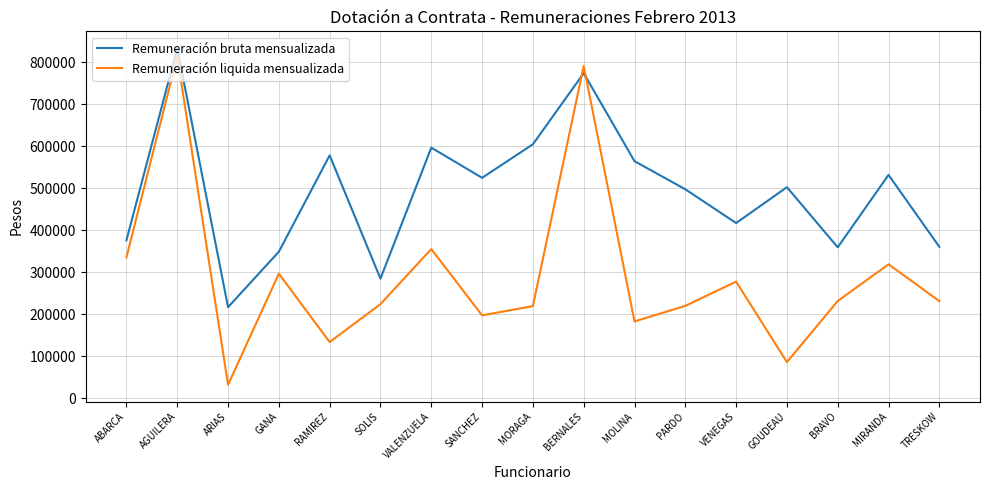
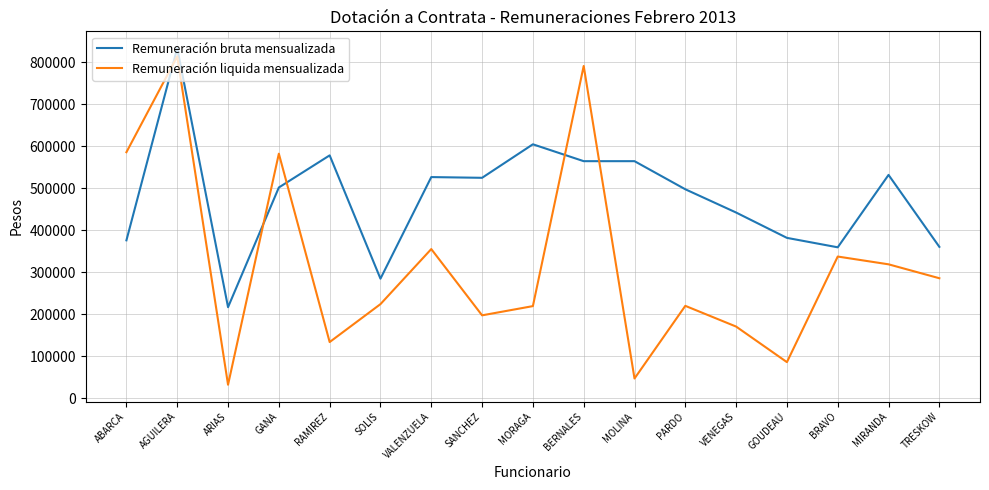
Remuneración liquida mensualizada, ABARCA: 340000 -> 590000
Remuneración bruta mensualizada, GANA: 350000 -> 500000
Remuneración liquida mensualizada, GANA: 300000 -> 580000
Remuneración bruta mensualizada, VALENZUELA: 600000 -> 530000
Remuneración bruta mensualizada, BERNALES: 770000 -> 560000
Remuneración liquida mensualizada, MOLINA: 180000 -> 50000
Remuneración bruta mensualizada, VENEGAS: 420000 -> 440000
Remuneración liquida mensualizada, VENEGAS: 280000 -> 170000
Remuneración bruta mensualizada, GOUDEAU: 500000 -> 380000
Remuneración liquida mensualizada, BRAVO: 230000 -> 340000
Remuneración liquida mensualizada, TRESKOW: 230000 -> 290000
